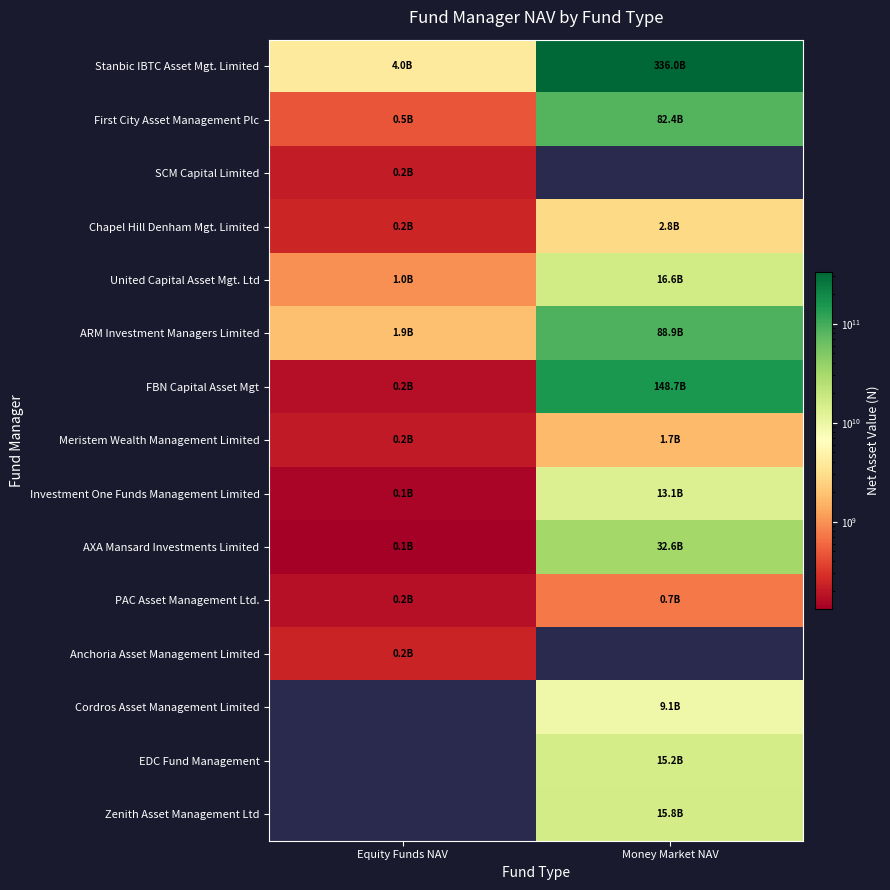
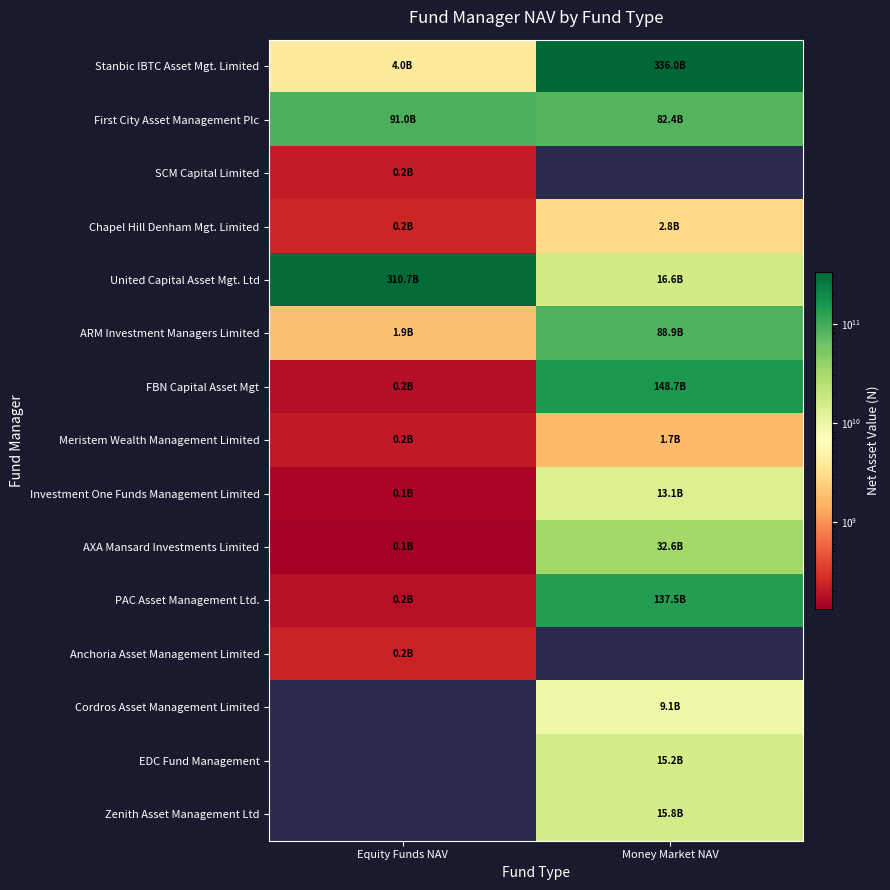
First City Asset Management Plc, Equity Funds NAV: 0.5B -> 91.0B
United Capital Asset Mgt. Ltd, Equity Funds NAV: 1.0B -> 310.7B
PAC Asset Management Ltd., Money Market NAV: 0.7B -> 137.5B
